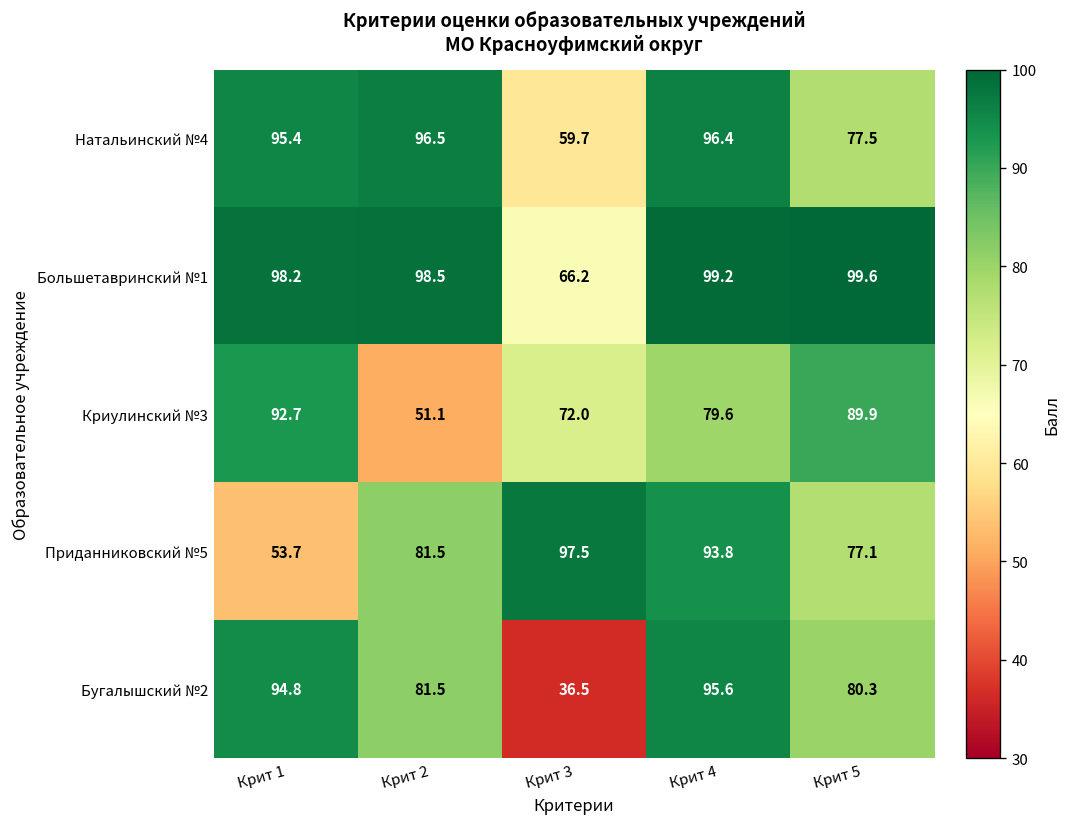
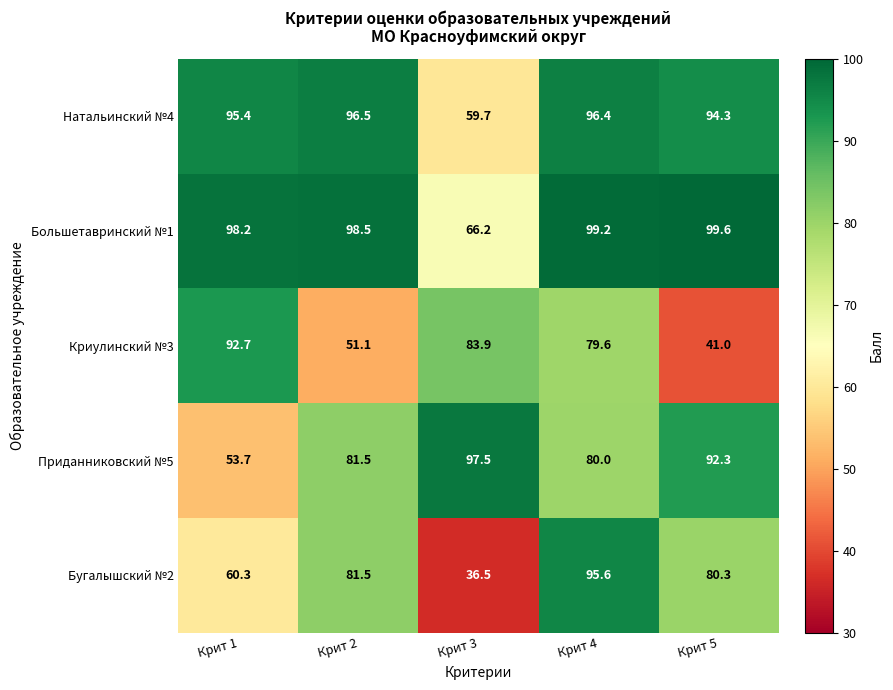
Натальинский №4, Крит 5: 77.5 -> 94.3
Криулинский №3, Крит 3: 72.0 -> 83.9
Криулинский №3, Крит 5: 89.9 -> 41.0
Приданниковский №5, Крит 4: 93.8 -> 80.0
Приданниковский №5, Крит 5: 77.1 -> 92.3
Бугалышский №2, Крит 1: 94.8 -> 60.3
